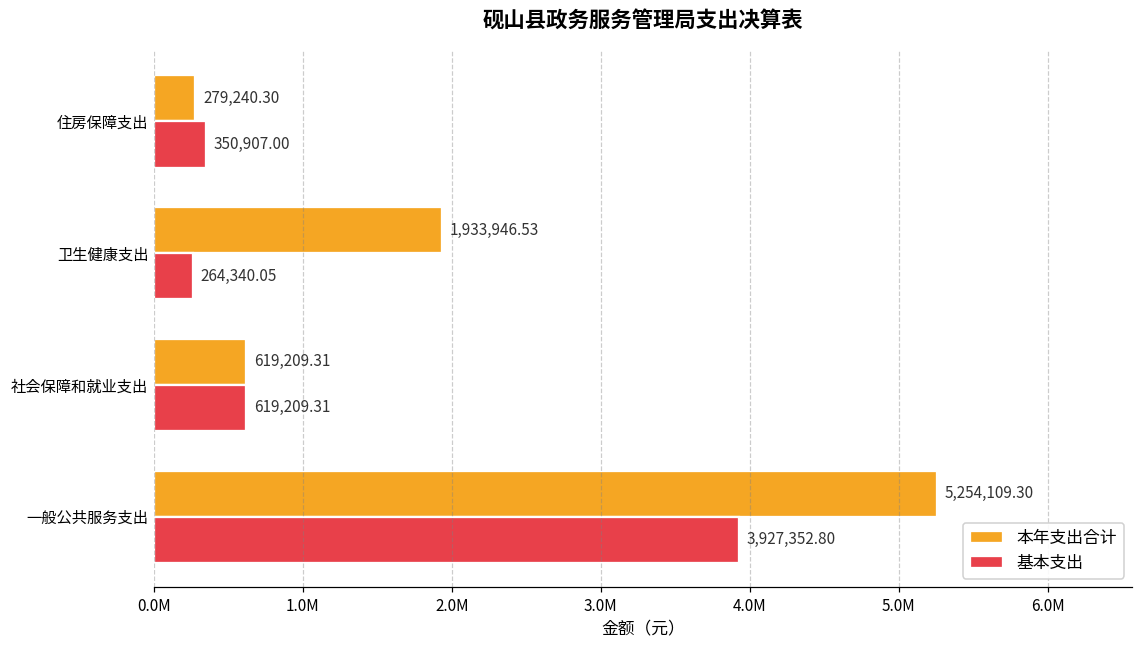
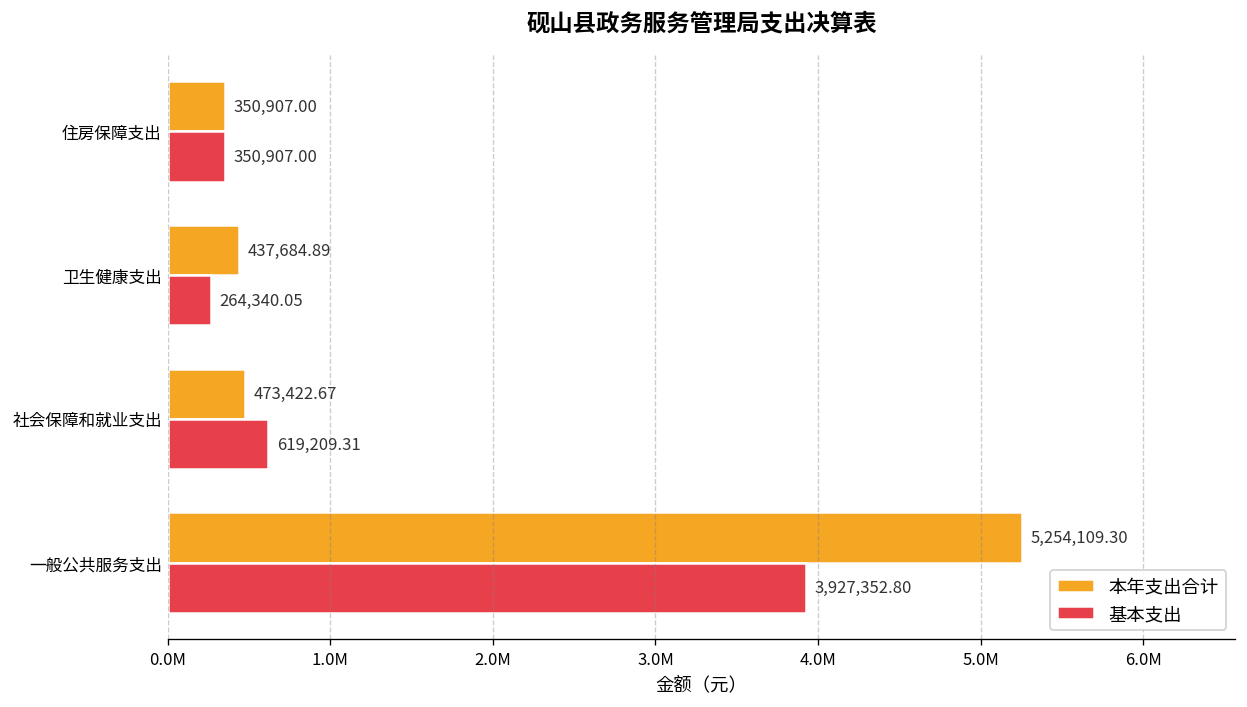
本年支出合计, 住房保障支出: 279,240.30 -> 350,907.00
本年支出合计, 卫生健康支出: 1,933,946.53 -> 437,684.89
本年支出合计, 社会保障和就业支出: 619,209.31 -> 473,422.67
